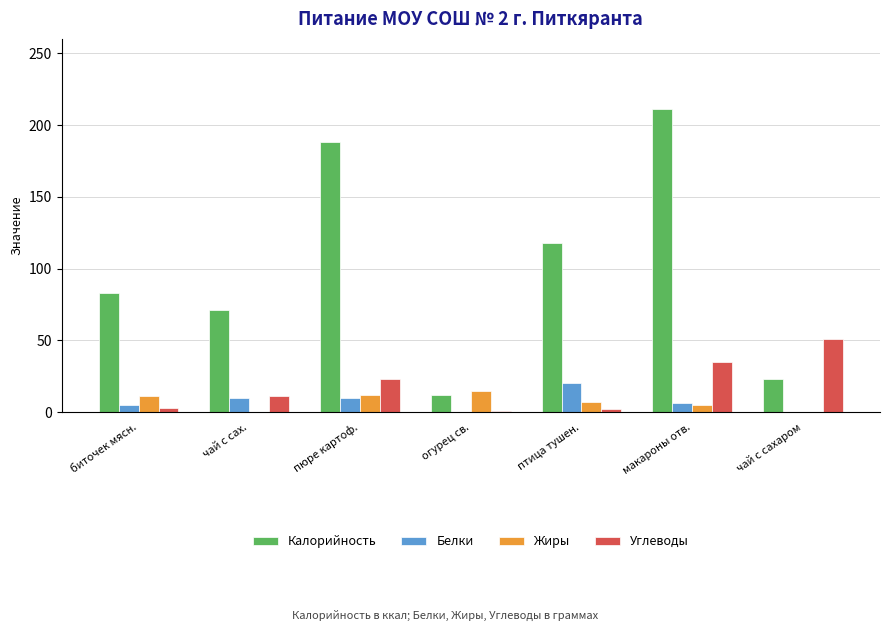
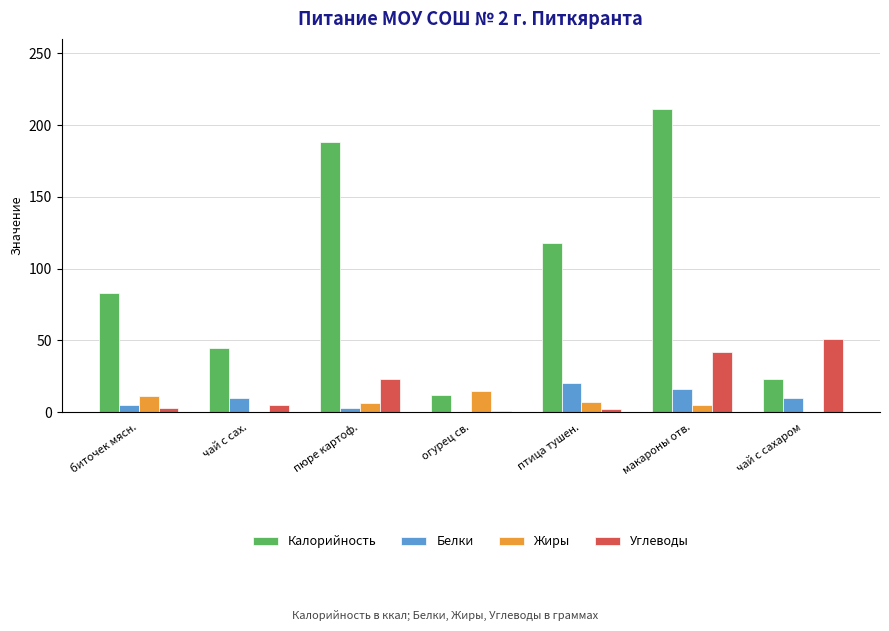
Калорийность, чай с сах.: 71 -> 45
Углеводы, чай с сах.: 11 -> 5
Белки, пюре картоф.: 10 -> 3
Жиры, пюре картоф.: 12 -> 6
Белки, макароны отв.: 6 -> 16
Углеводы, макароны отв.: 35 -> 42
Белки, чай с сахаром: 0 -> 10
